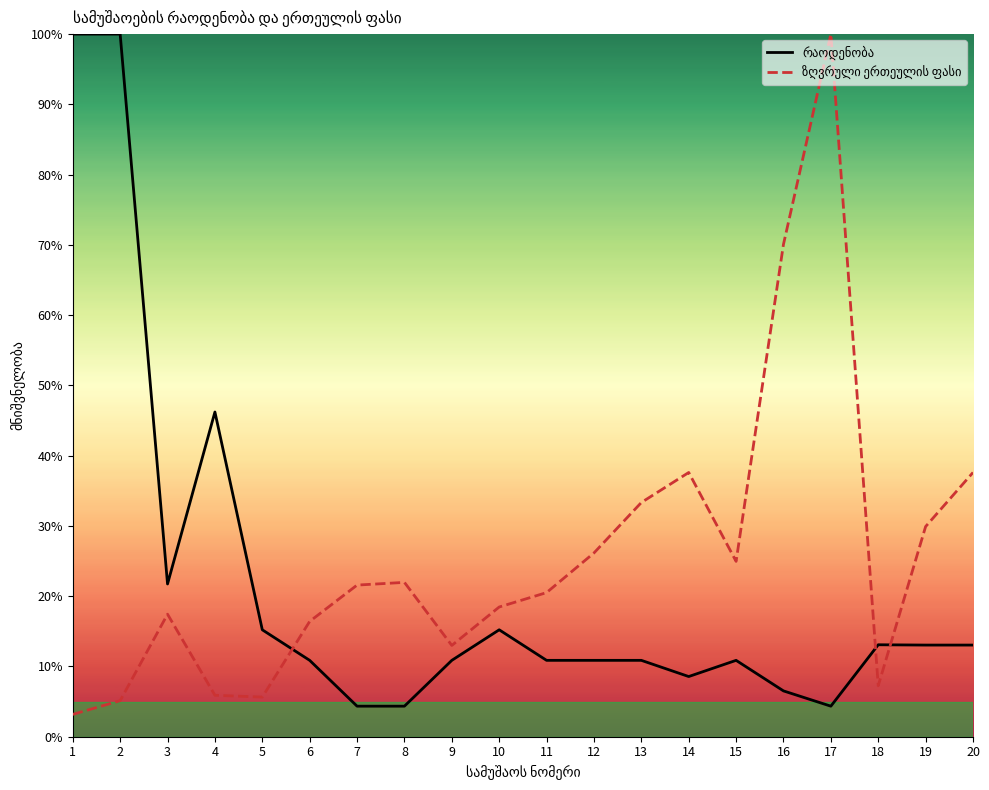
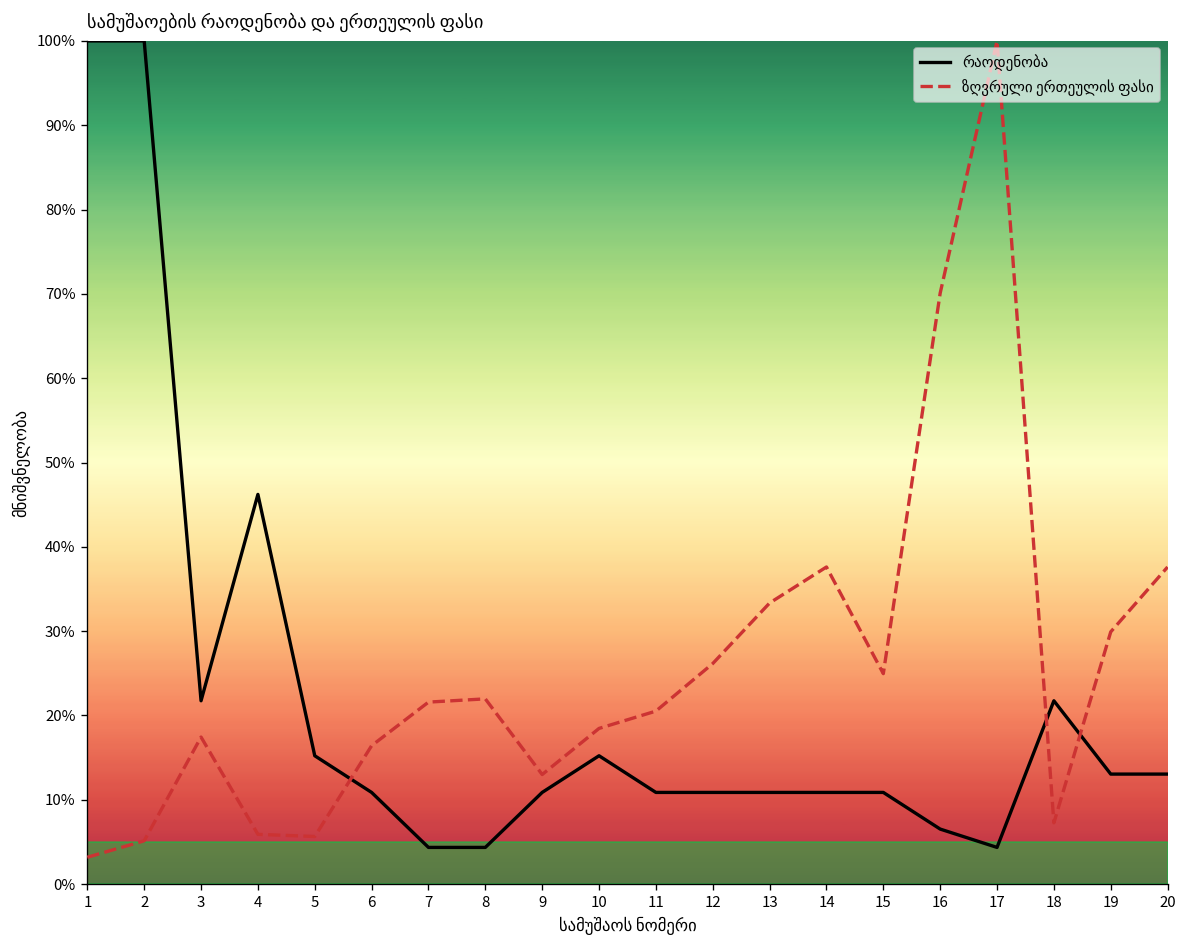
რაოდენობა, 14: 9% -> 11%
რაოდენობა, 18: 13% -> 22%
